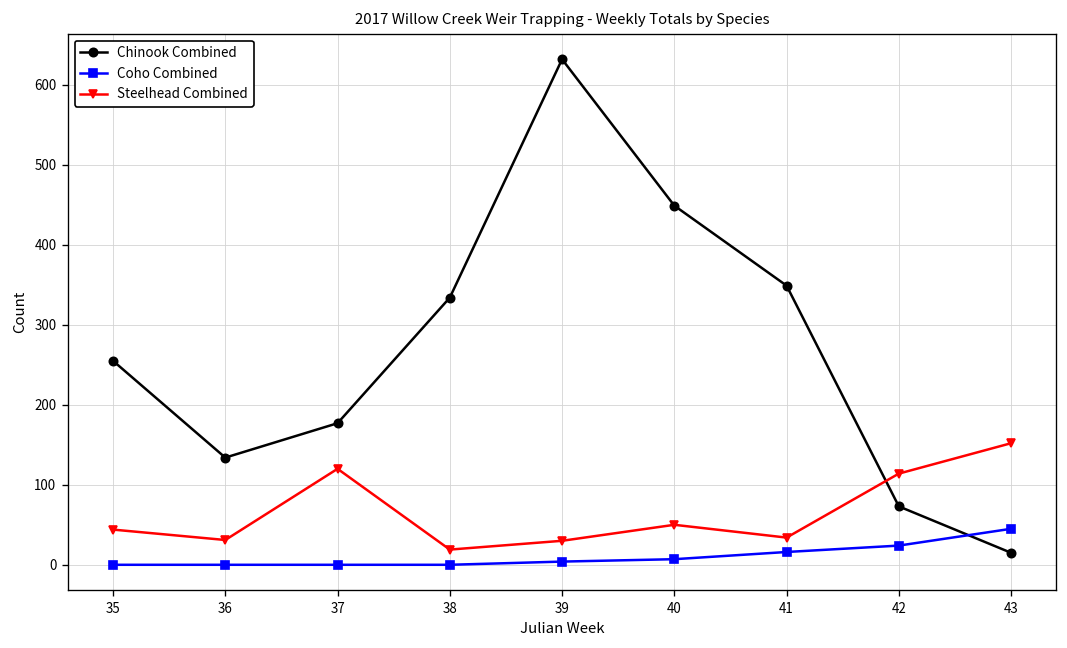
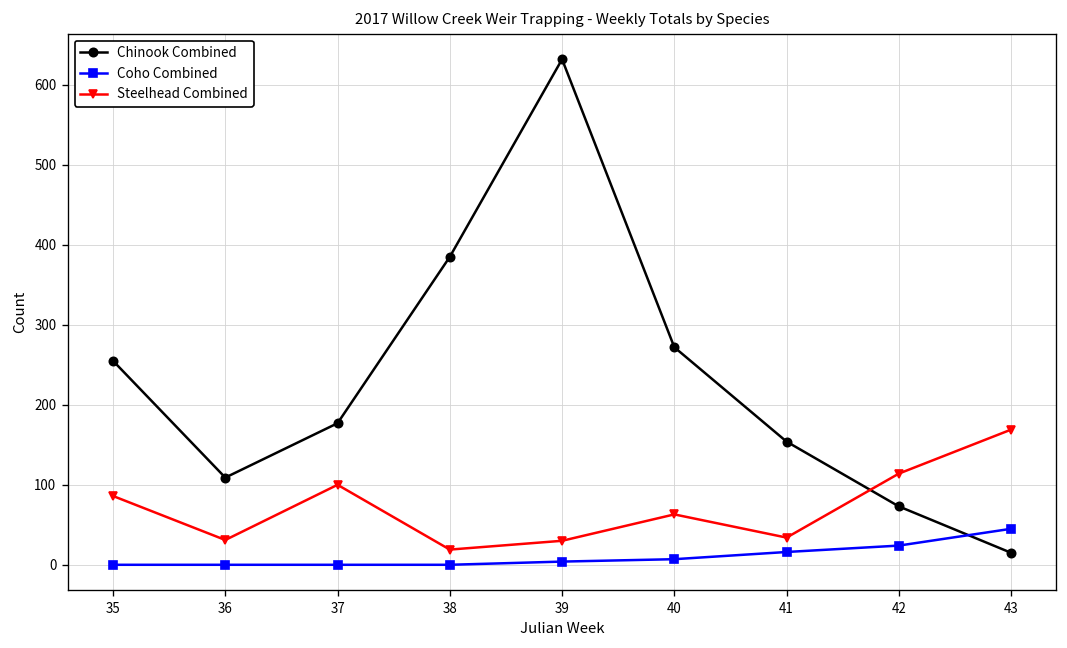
Steelhead Combined, 35: 40 -> 90
Chinook Combined, 36: 130 -> 110
Steelhead Combined, 37: 120 -> 100
Chinook Combined, 38: 330 -> 390
Chinook Combined, 40: 450 -> 270
Steelhead Combined, 40: 50 -> 60
Chinook Combined, 41: 350 -> 150
Steelhead Combined, 43: 150 -> 170
